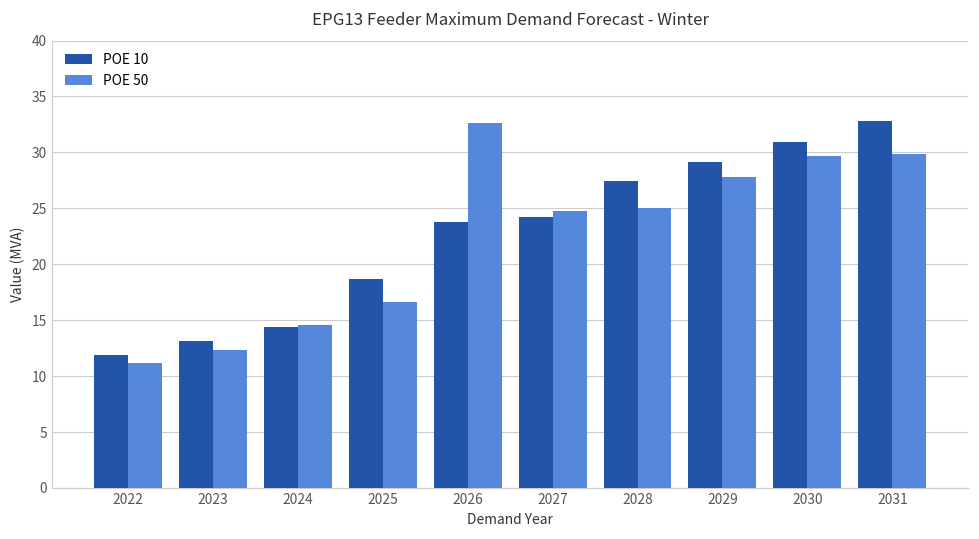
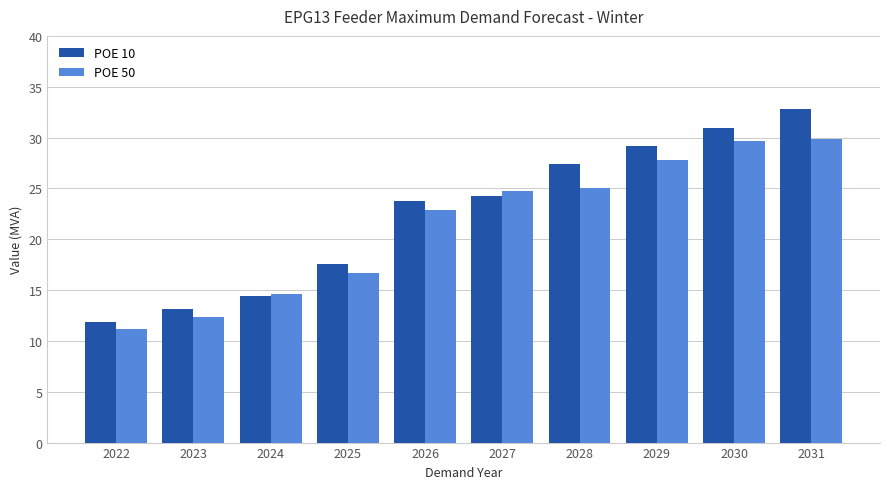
POE 10, 2025: 18.6 -> 17.5
POE 50, 2026: 32.6 -> 22.9
